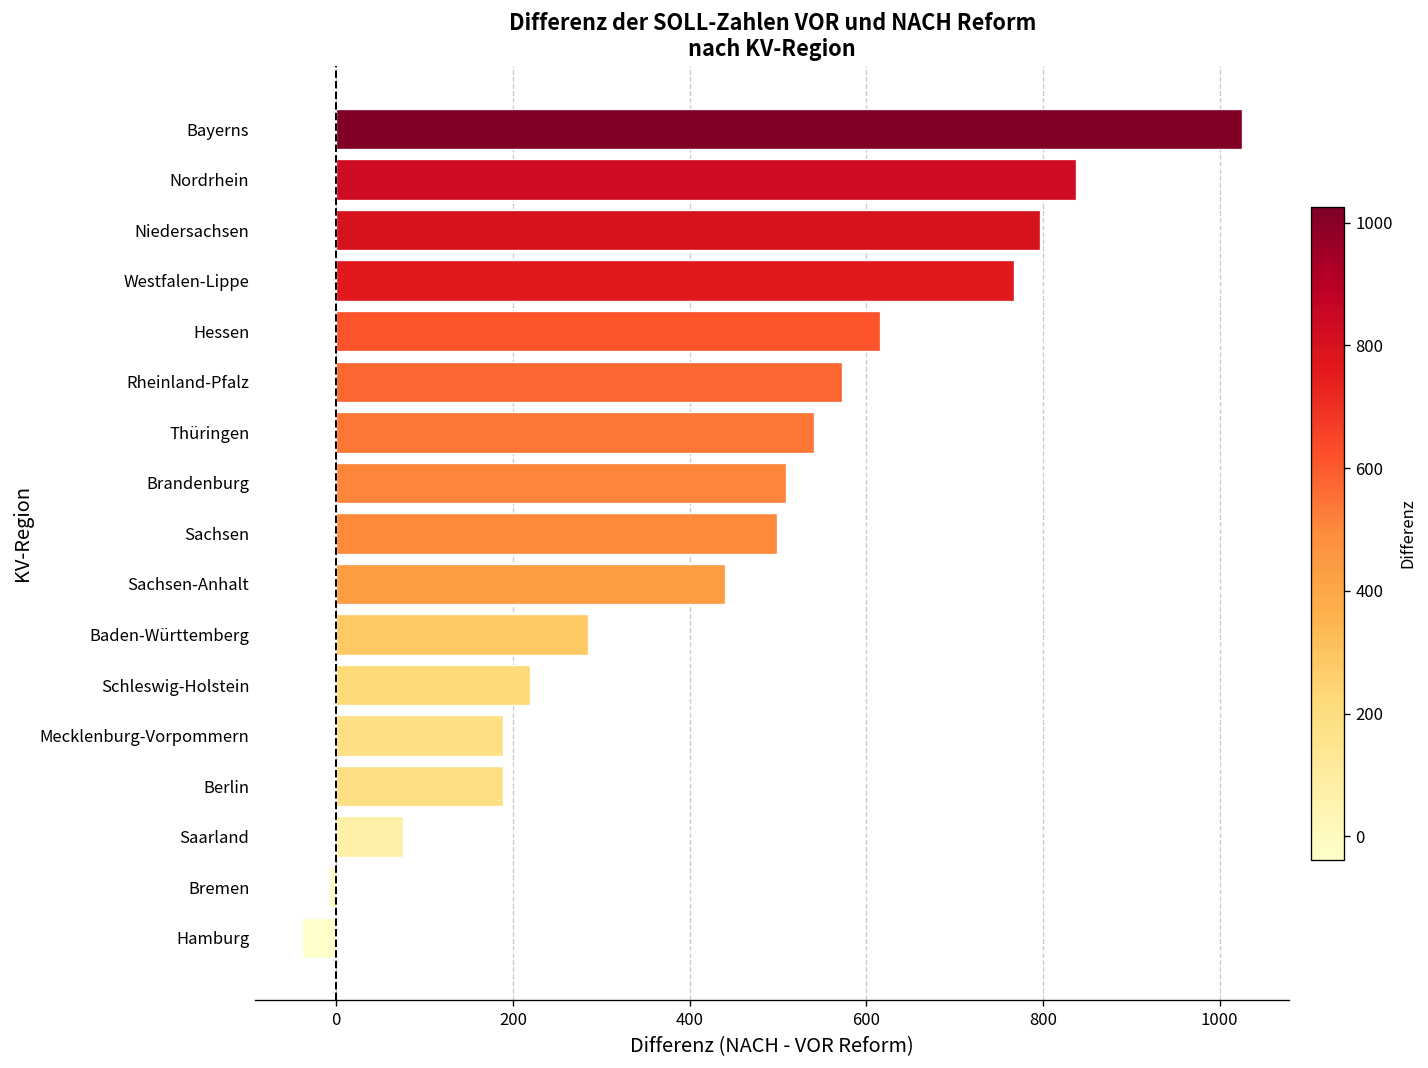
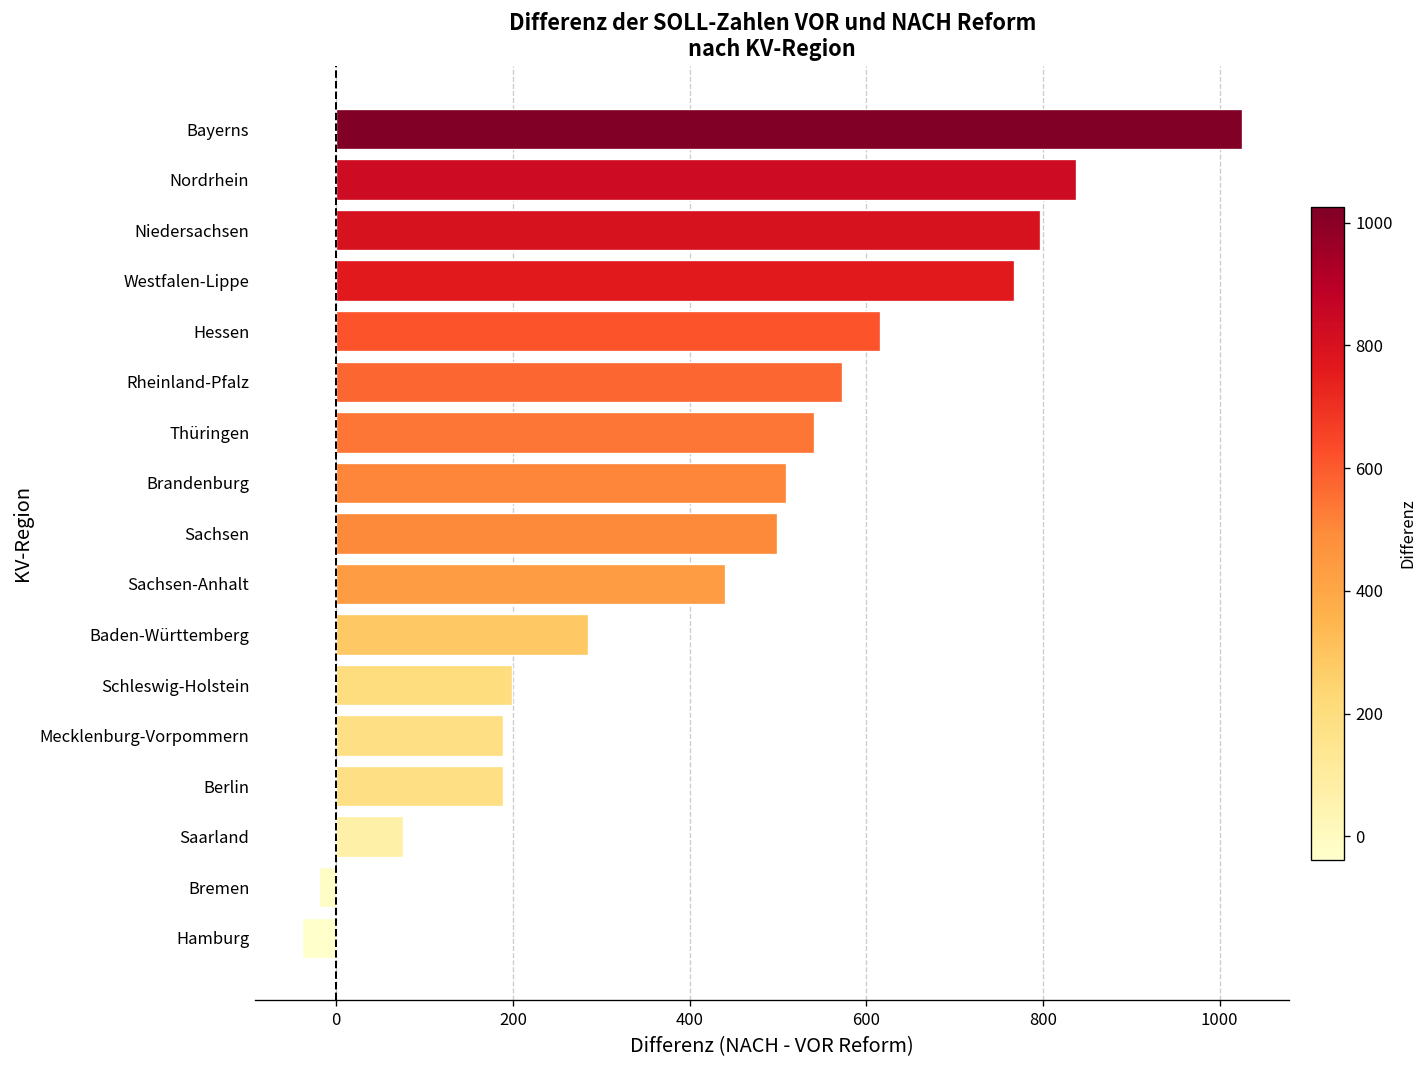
Schleswig-Holstein: 220 -> 200
Bremen: -10 -> -20
